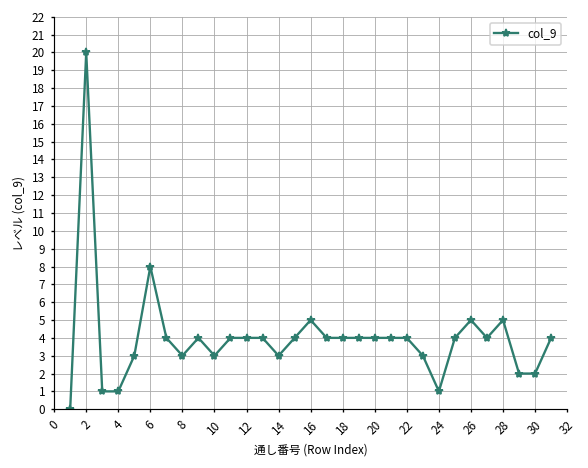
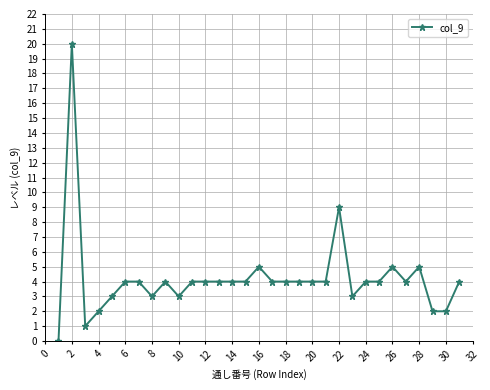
4: 1 -> 2
6: 8 -> 4
14: 3 -> 4
22: 4 -> 9
24: 1 -> 4
